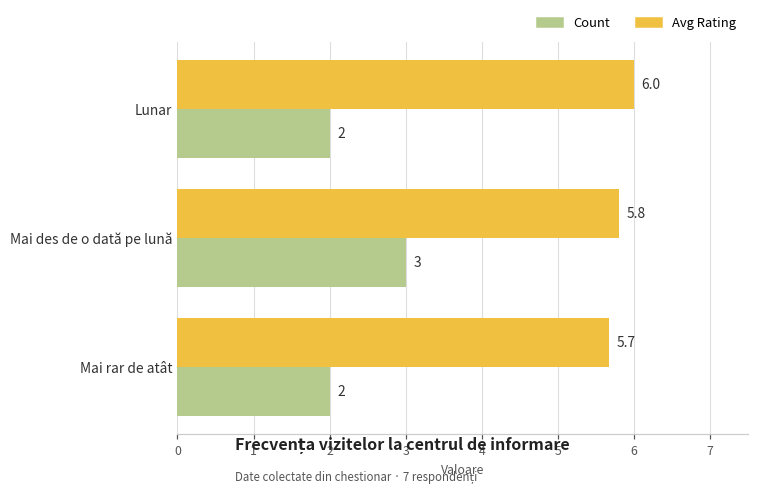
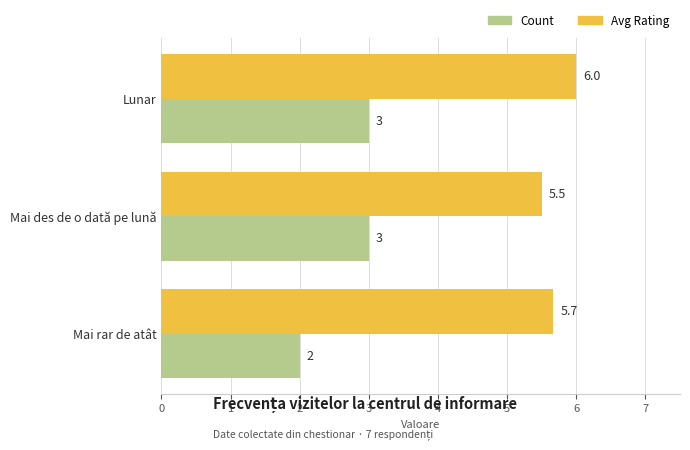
Count, Lunar: 2 -> 3
Avg Rating, Mai des de o dată pe lună: 5.8 -> 5.5
